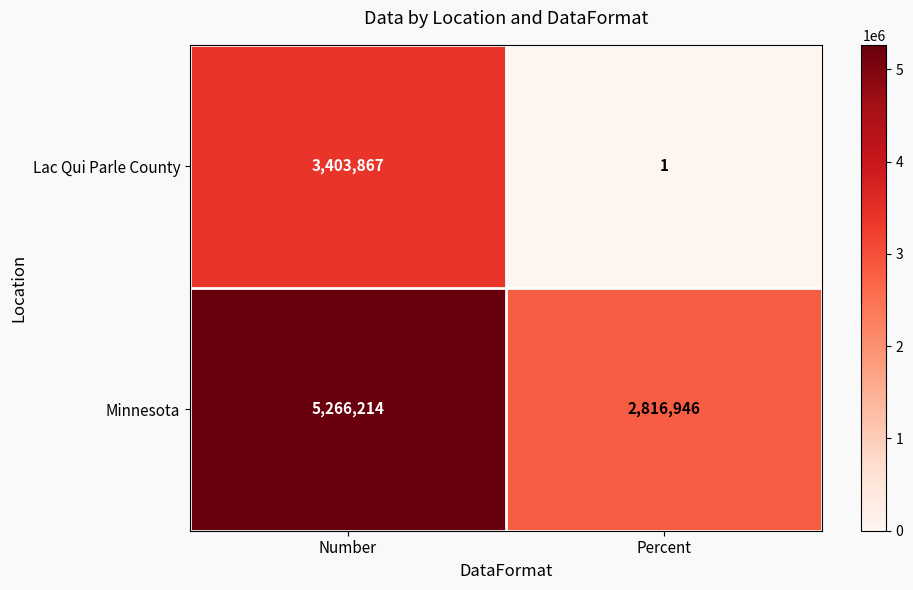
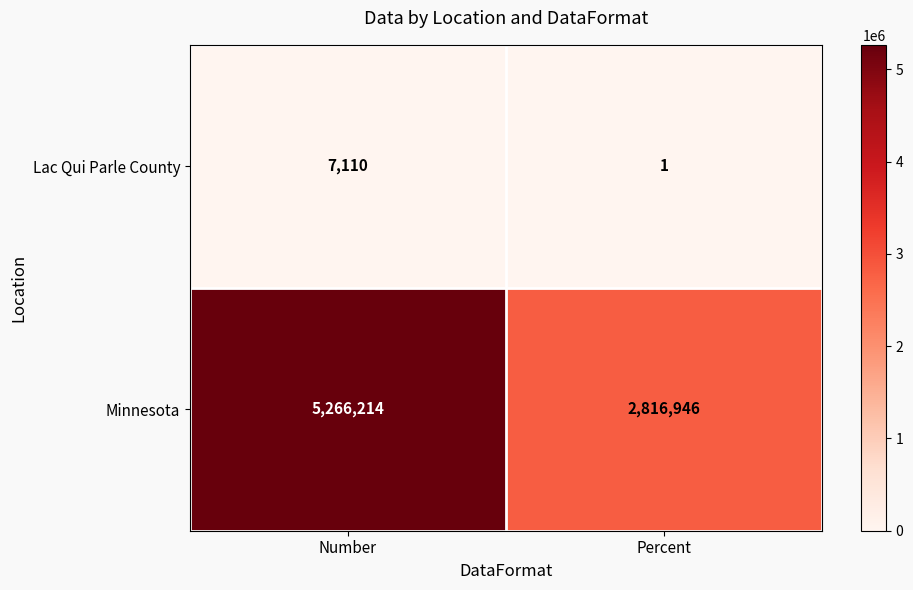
Lac Qui Parle County, Number: 3,403,867 -> 7,110
